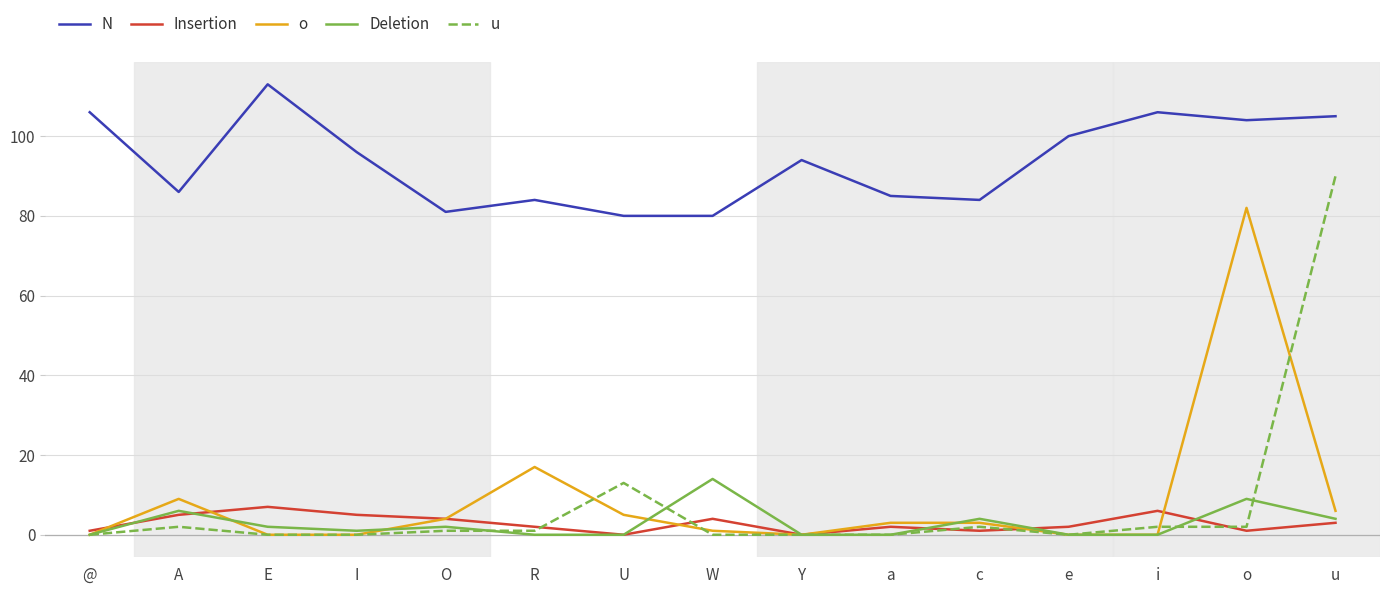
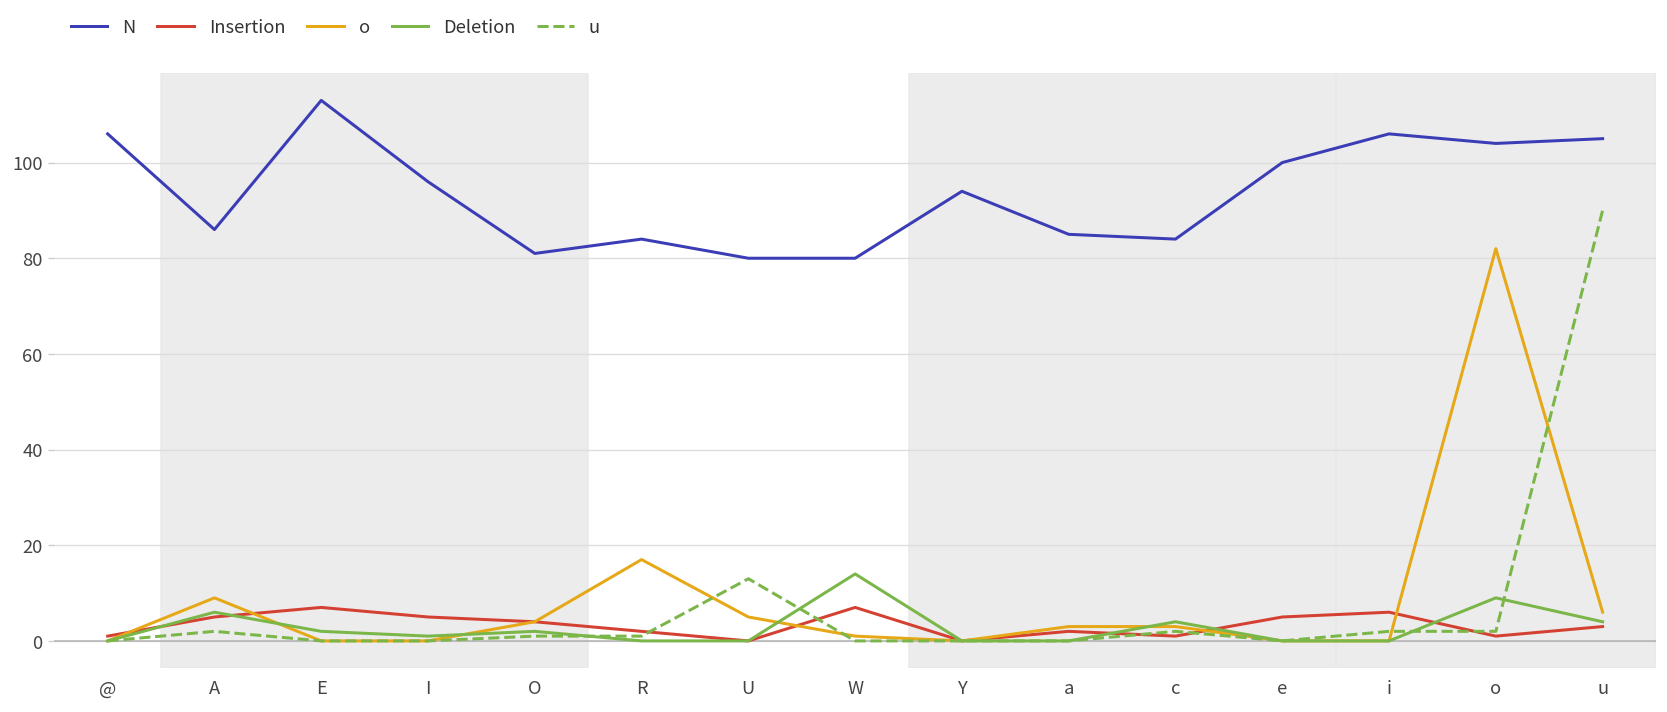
Insertion, W: 4 -> 7
Insertion, e: 2 -> 5
